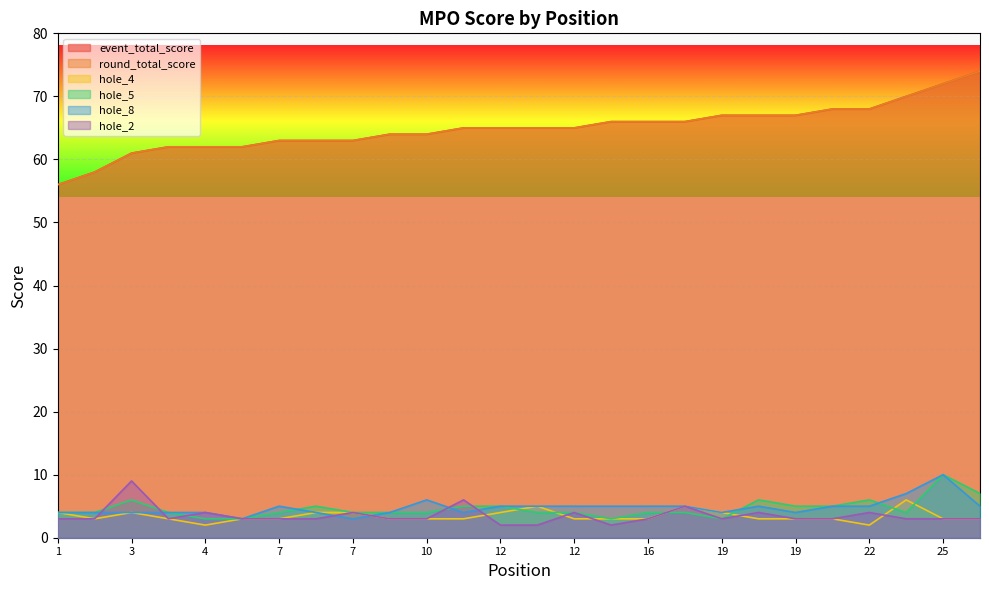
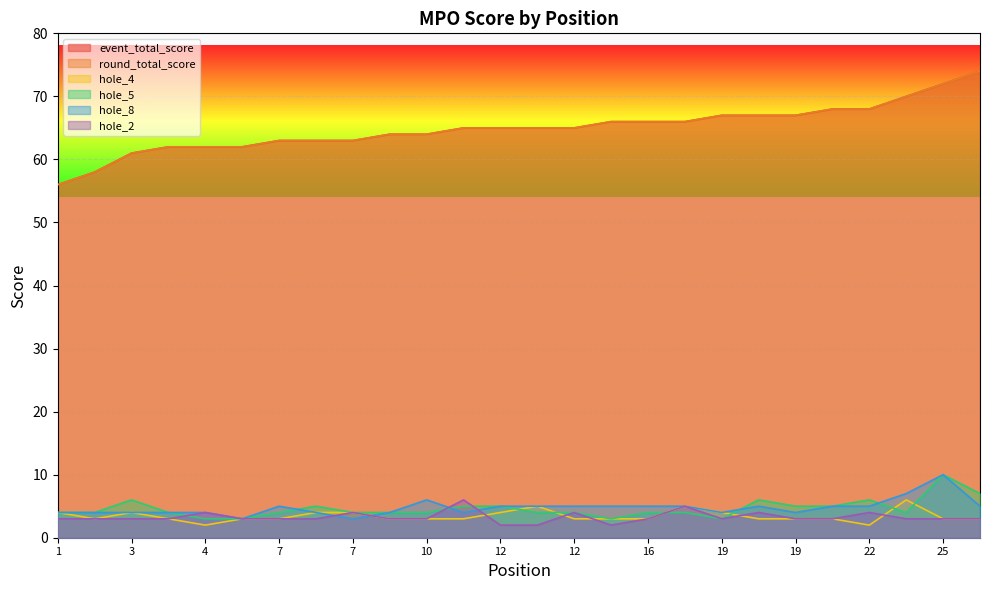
hole_2, 3: 9 -> 3
